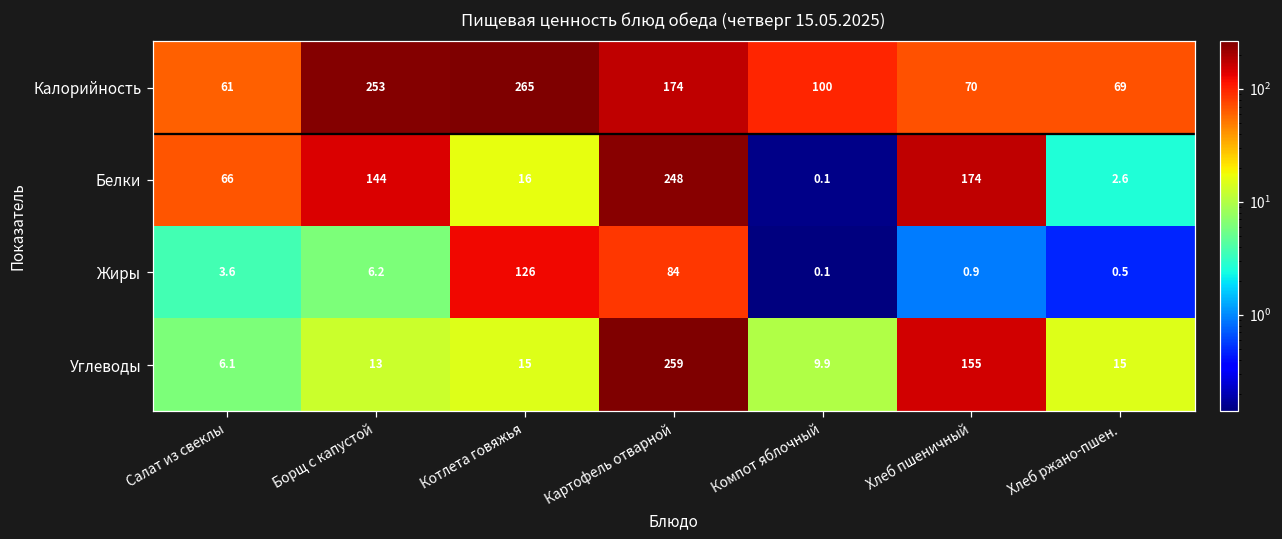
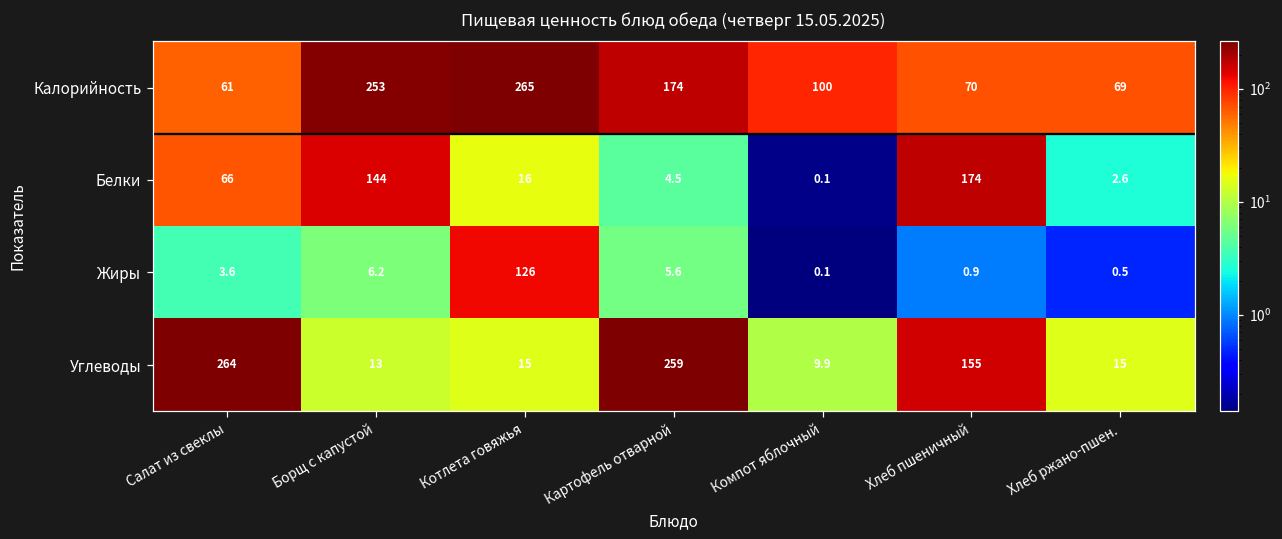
Белки, Картофель отварной: 248 -> 4.5
Жиры, Картофель отварной: 84 -> 5.6
Углеводы, Салат из свеклы: 6.1 -> 264
